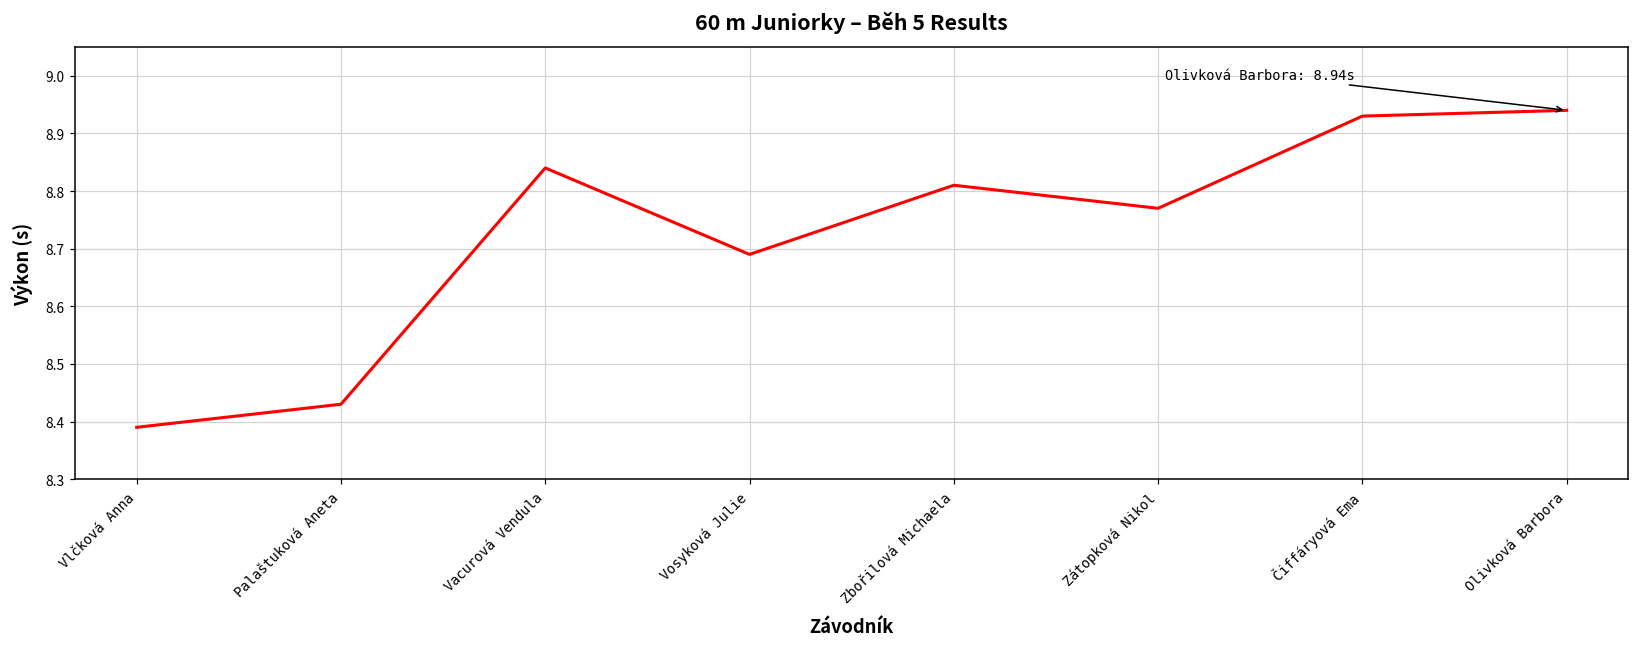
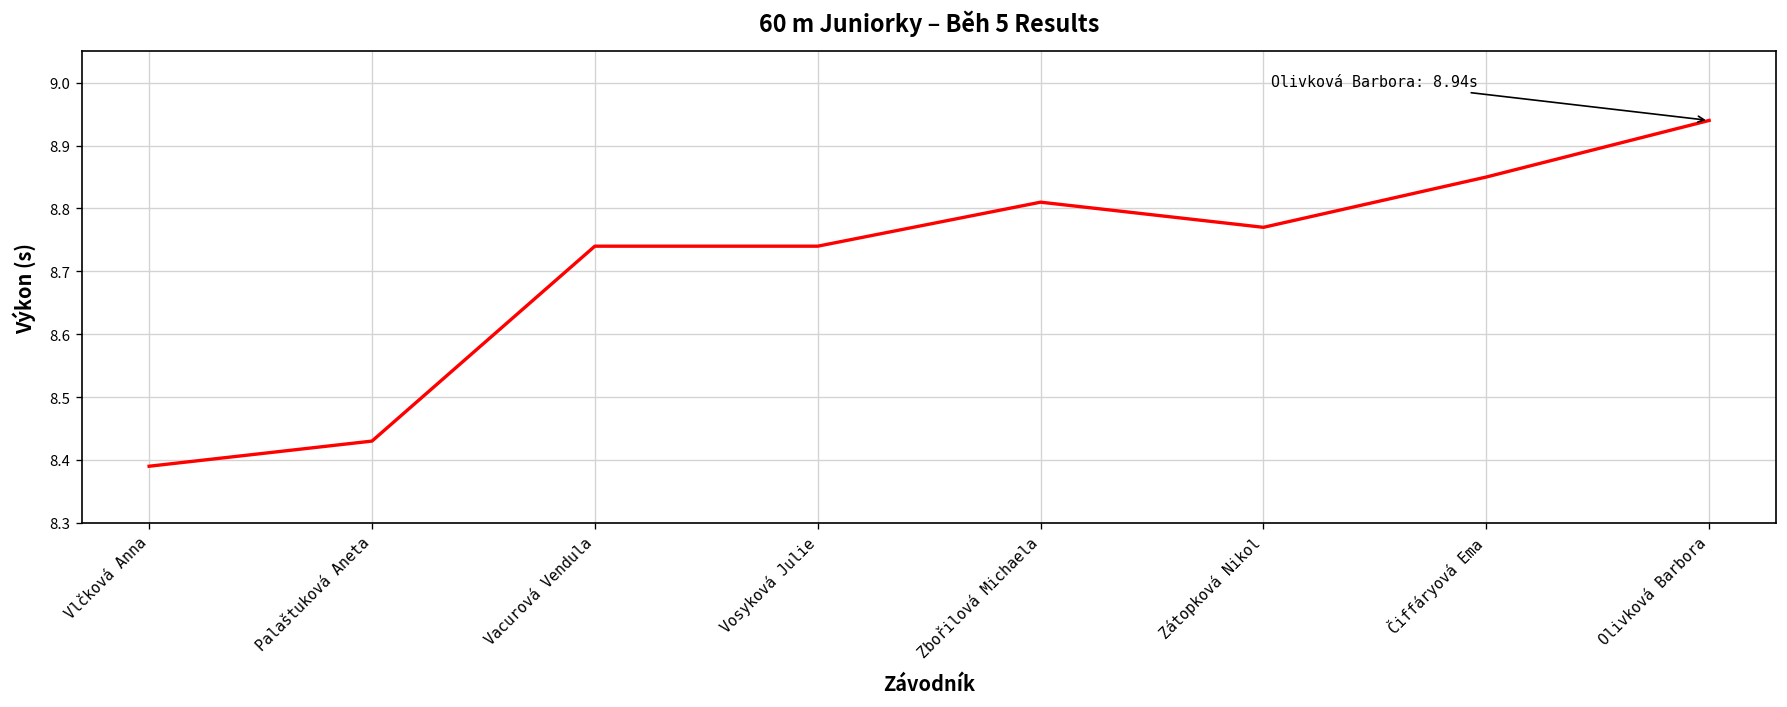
Vacurová Vendula: 8.84 -> 8.74
Vosyková Julie: 8.69 -> 8.74
Čiffáryová Ema: 8.93 -> 8.85
